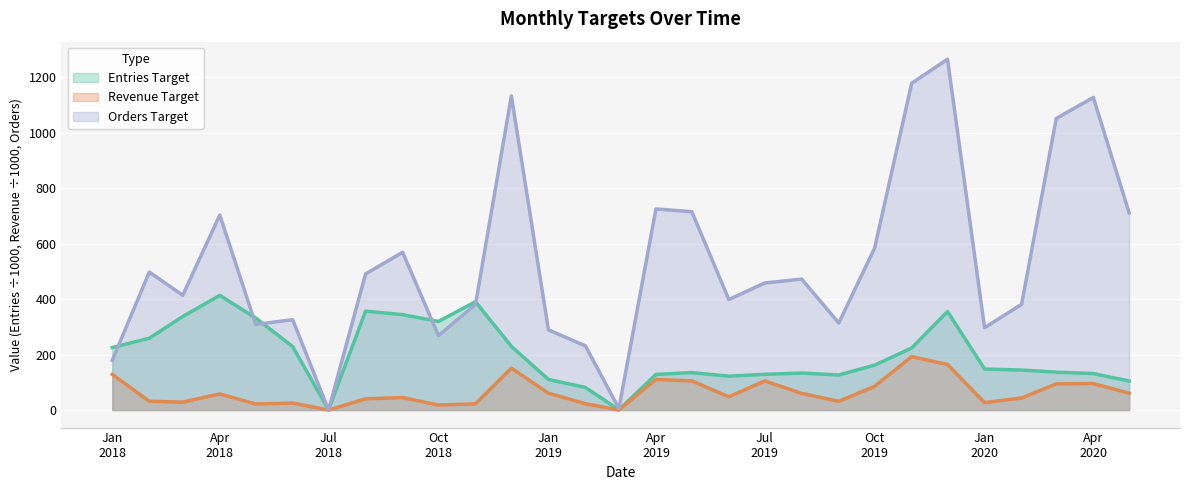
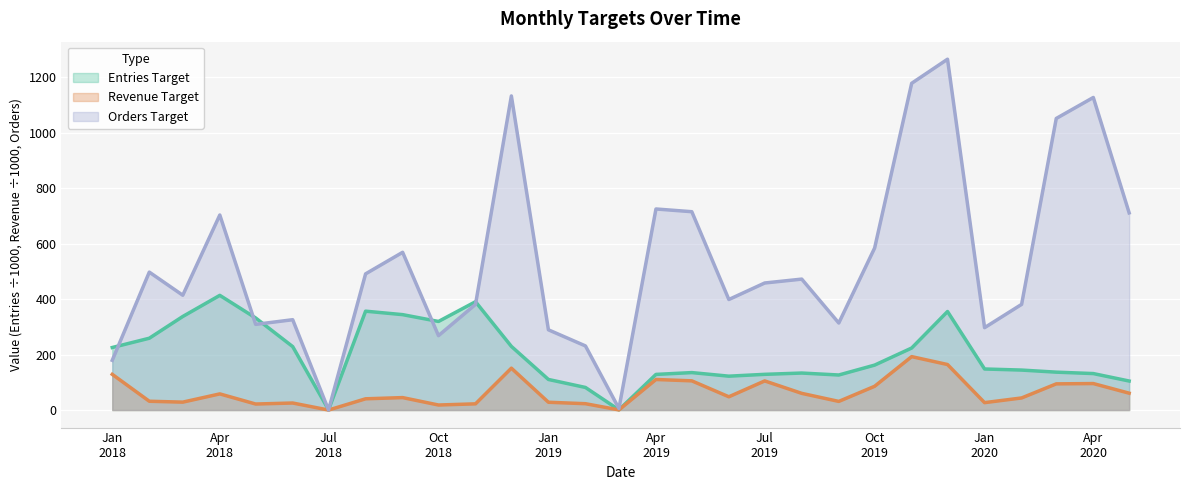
Revenue Target, Jan 2019: 60 -> 30
